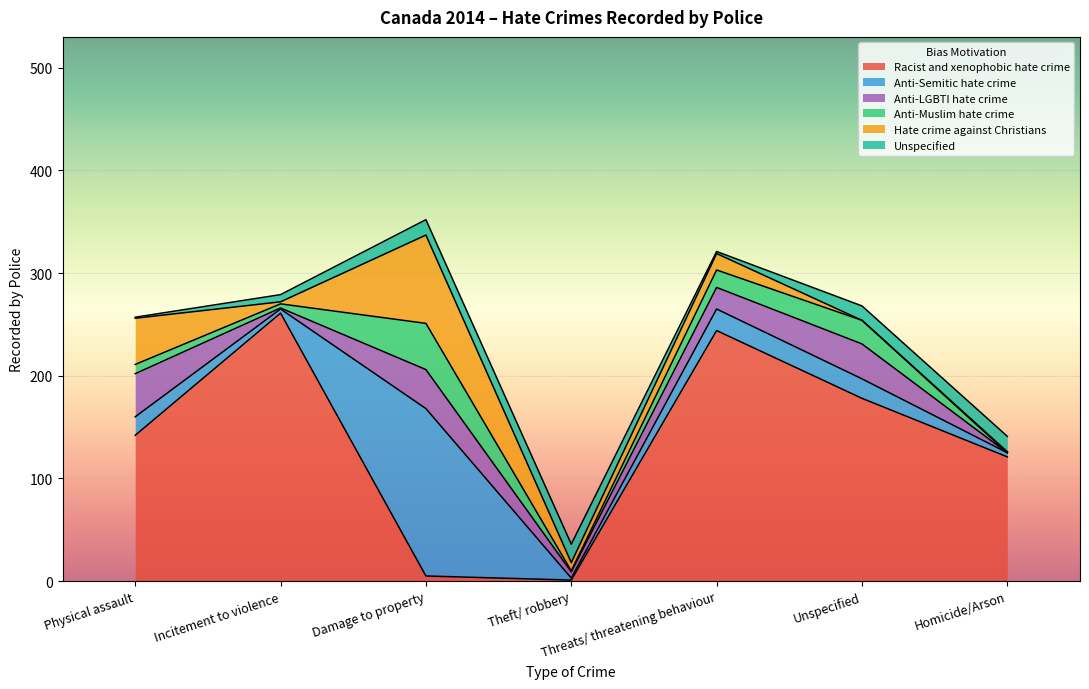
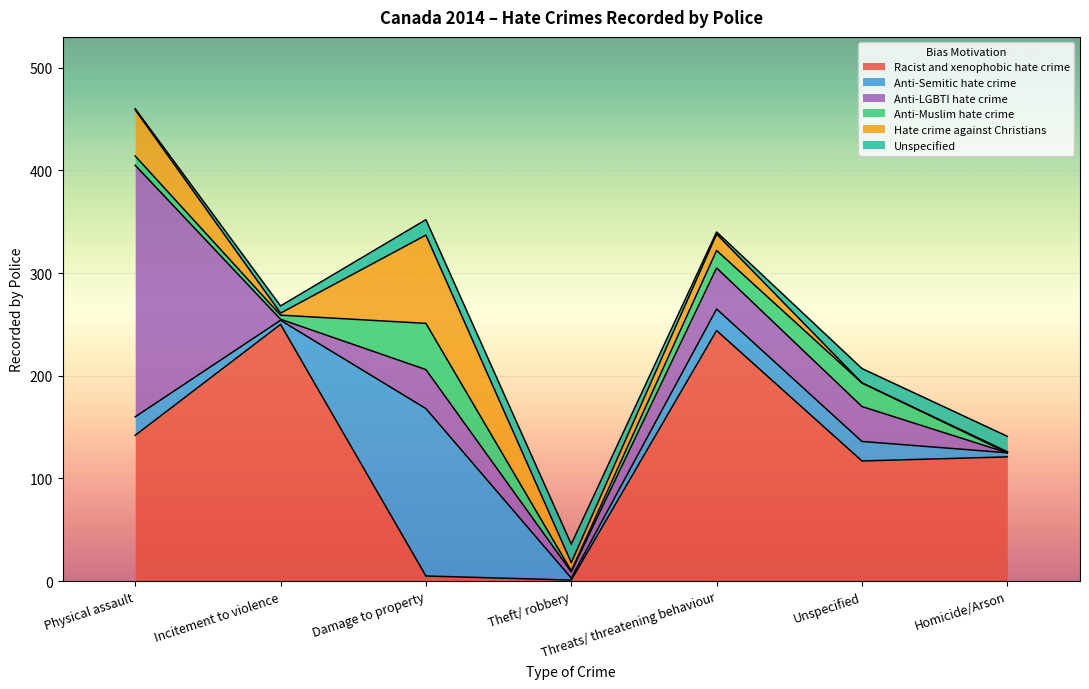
Anti-LGBTI hate crime, Physical assault: 42 -> 245
Racist and xenophobic hate crime, Incitement to violence: 261 -> 250
Anti-LGBTI hate crime, Threats/ threatening behaviour: 21 -> 40
Racist and xenophobic hate crime, Unspecified: 178 -> 117
